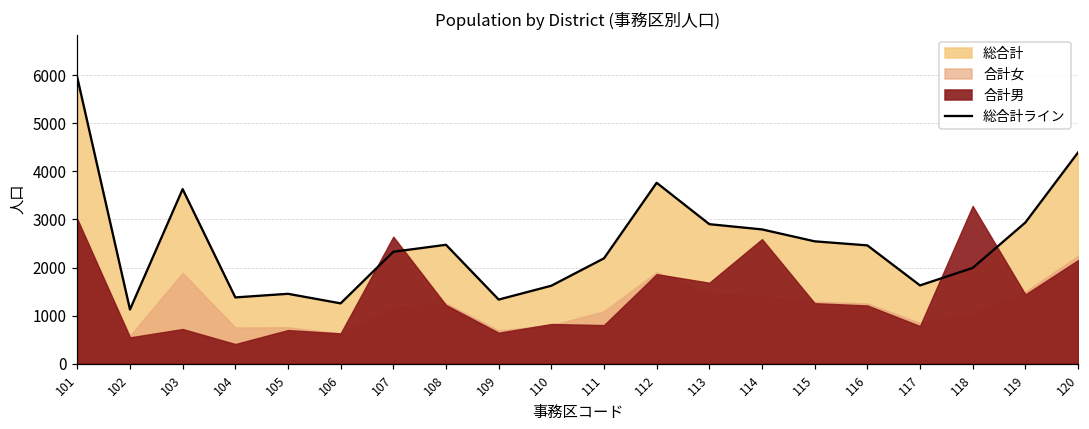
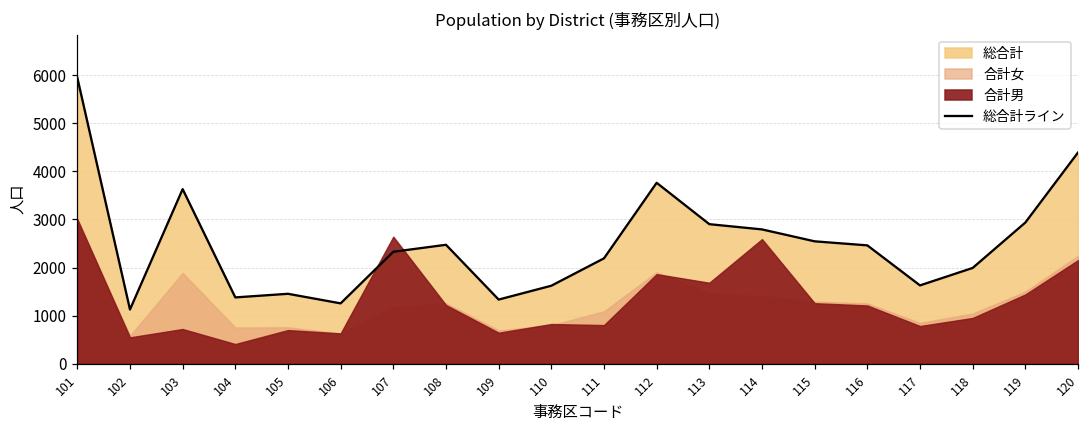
合計男, 118: 3300 -> 900
